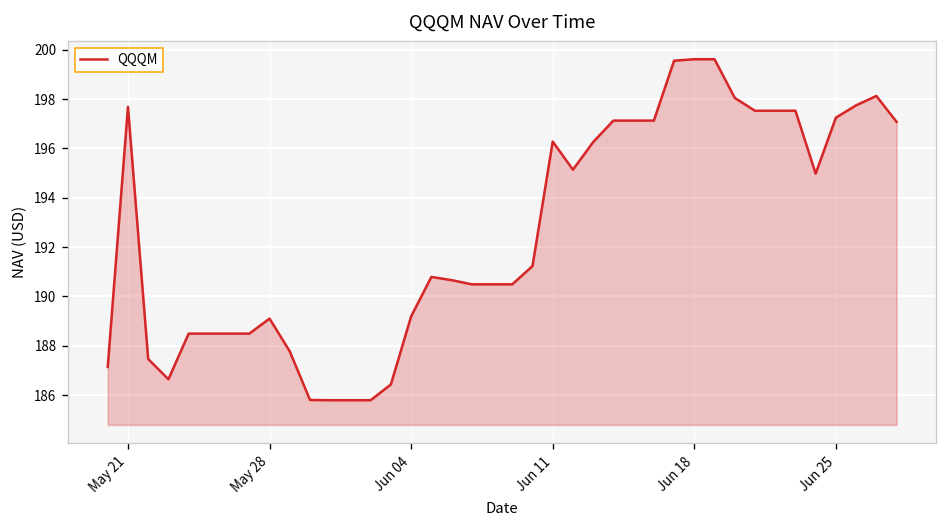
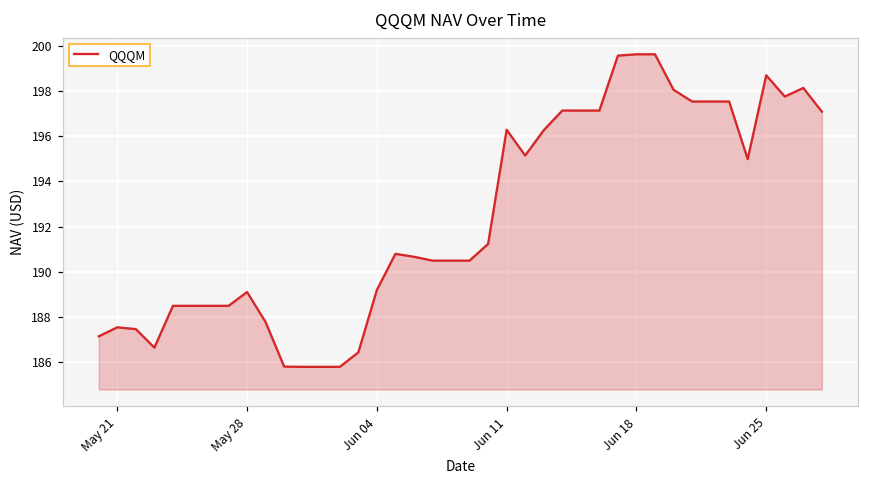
May 21: 197.7 -> 187.5
Jun 25: 197.3 -> 198.7
